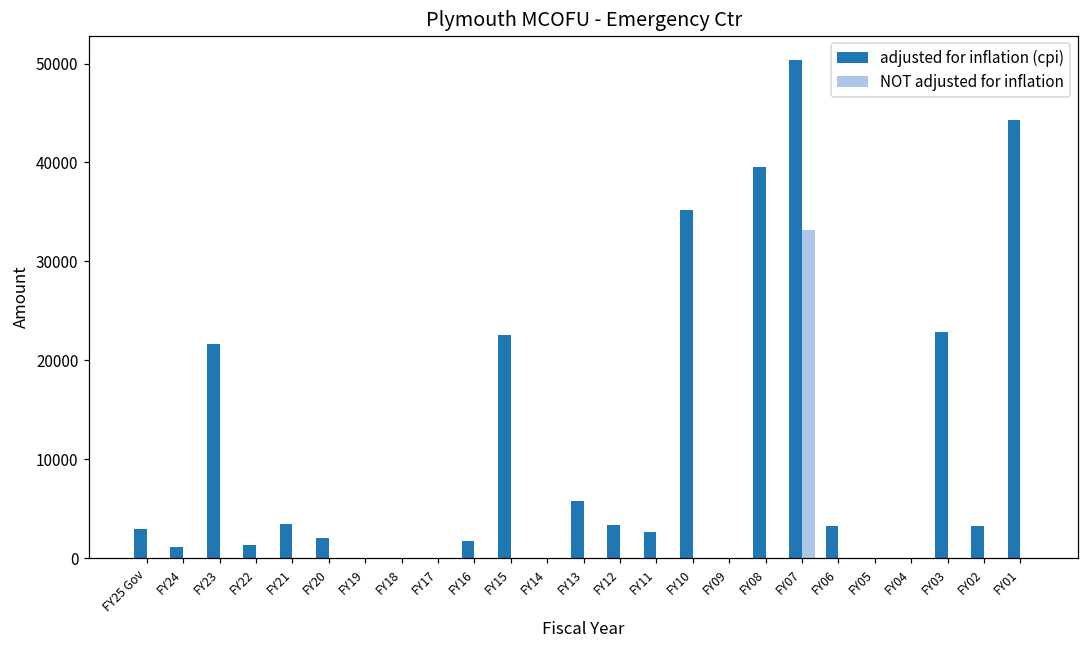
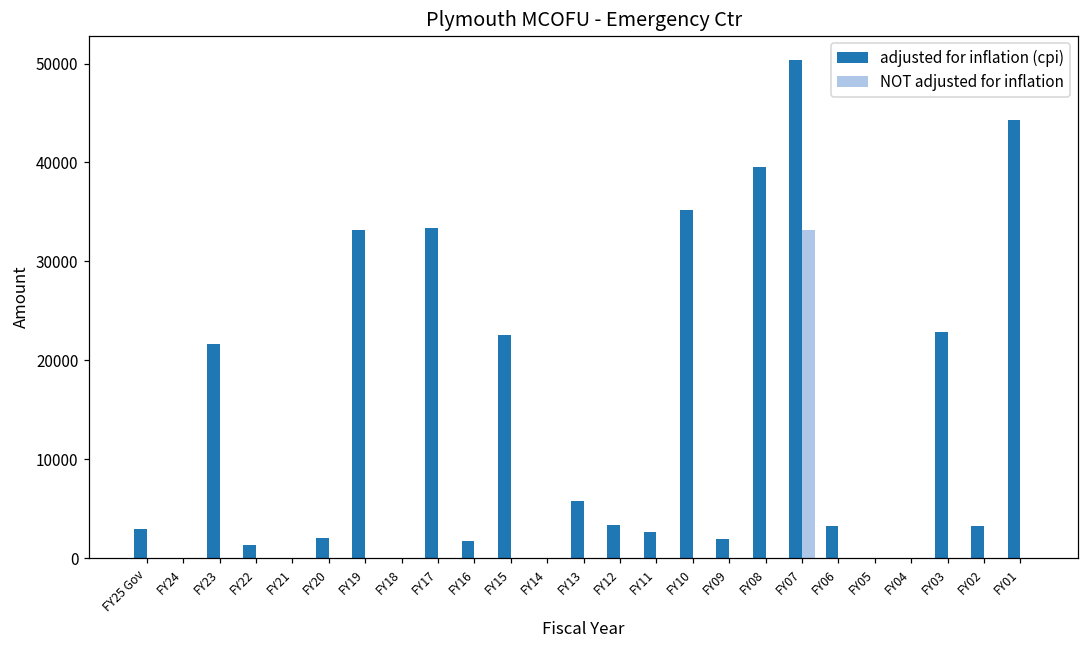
adjusted for inflation (cpi), FY24: 1000 -> 0
adjusted for inflation (cpi), FY21: 3000 -> 0
adjusted for inflation (cpi), FY19: 0 -> 33000
adjusted for inflation (cpi), FY17: 0 -> 33000
adjusted for inflation (cpi), FY09: 0 -> 2000
